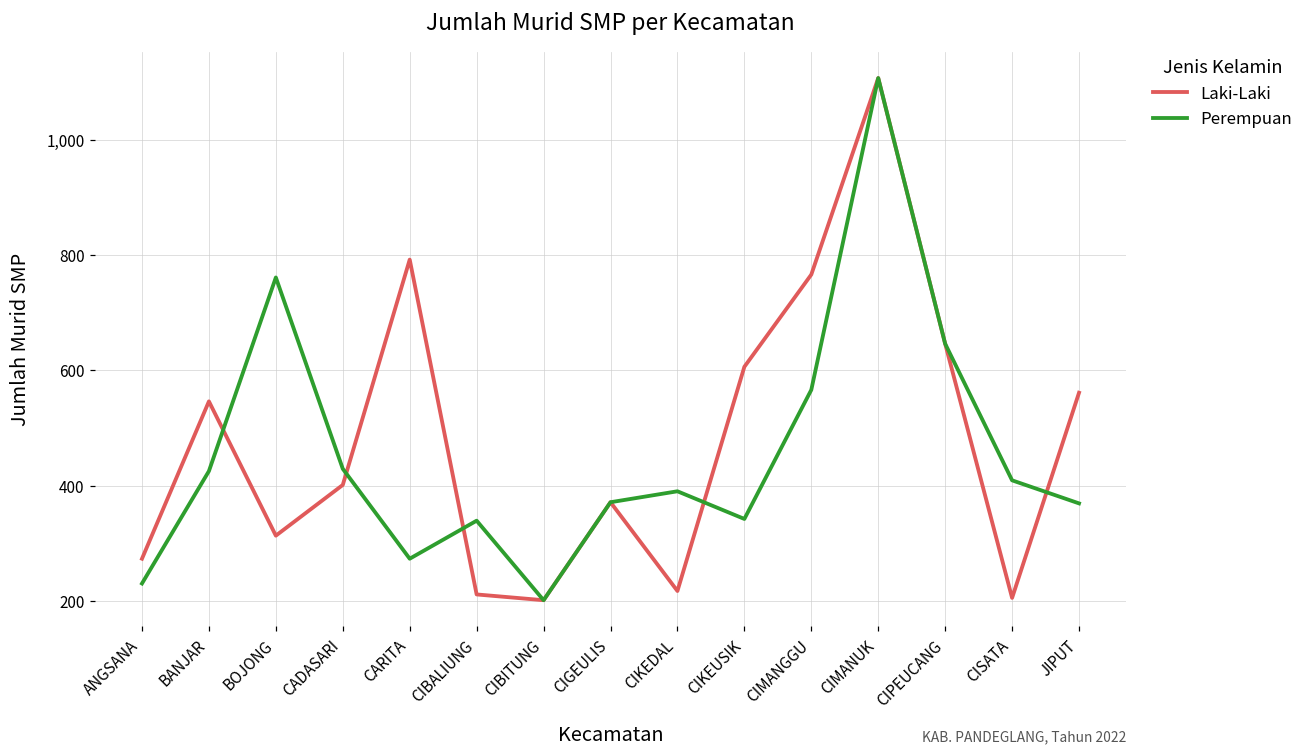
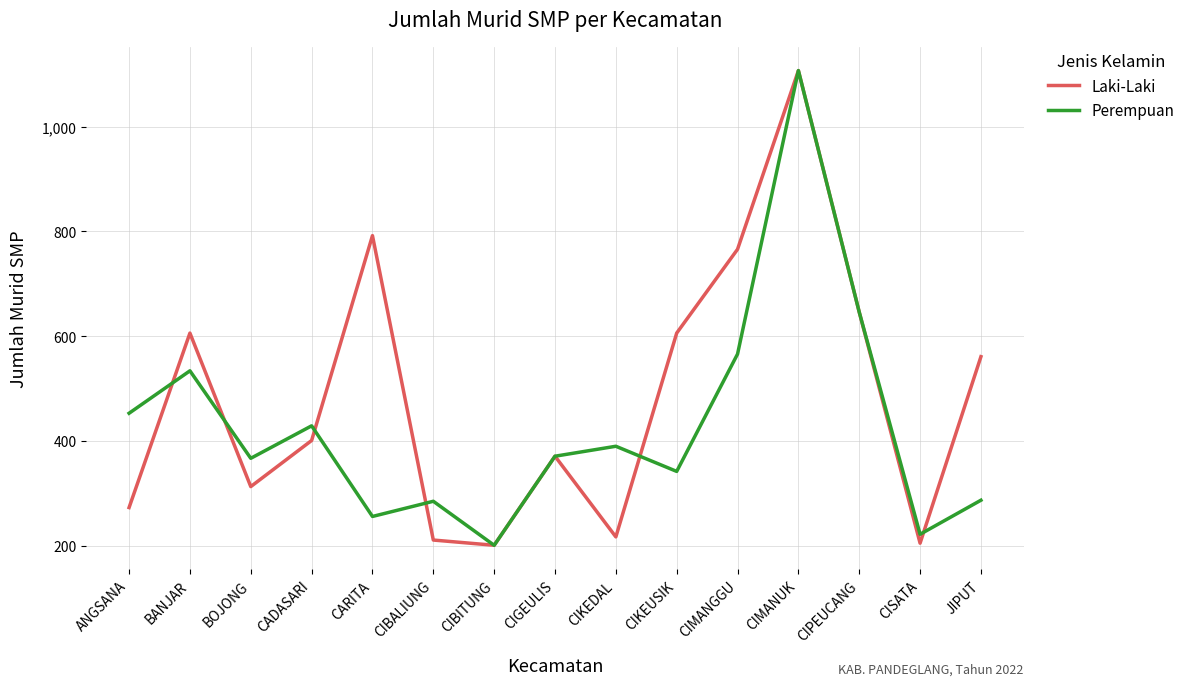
Perempuan, ANGSANA: 230 -> 450
Laki-Laki, BANJAR: 550 -> 610
Perempuan, BANJAR: 430 -> 530
Perempuan, BOJONG: 760 -> 370
Perempuan, CARITA: 270 -> 260
Perempuan, CIBALIUNG: 340 -> 290
Perempuan, CISATA: 410 -> 220
Perempuan, JIPUT: 370 -> 290
